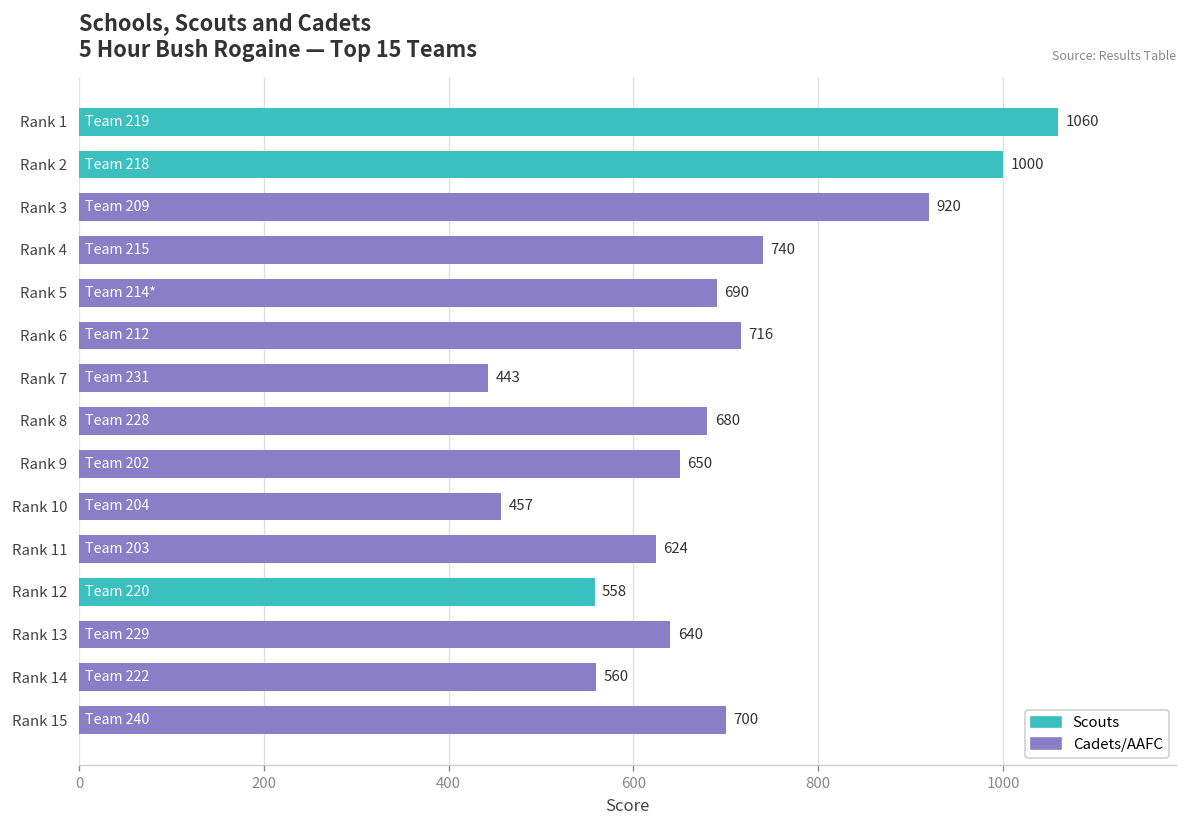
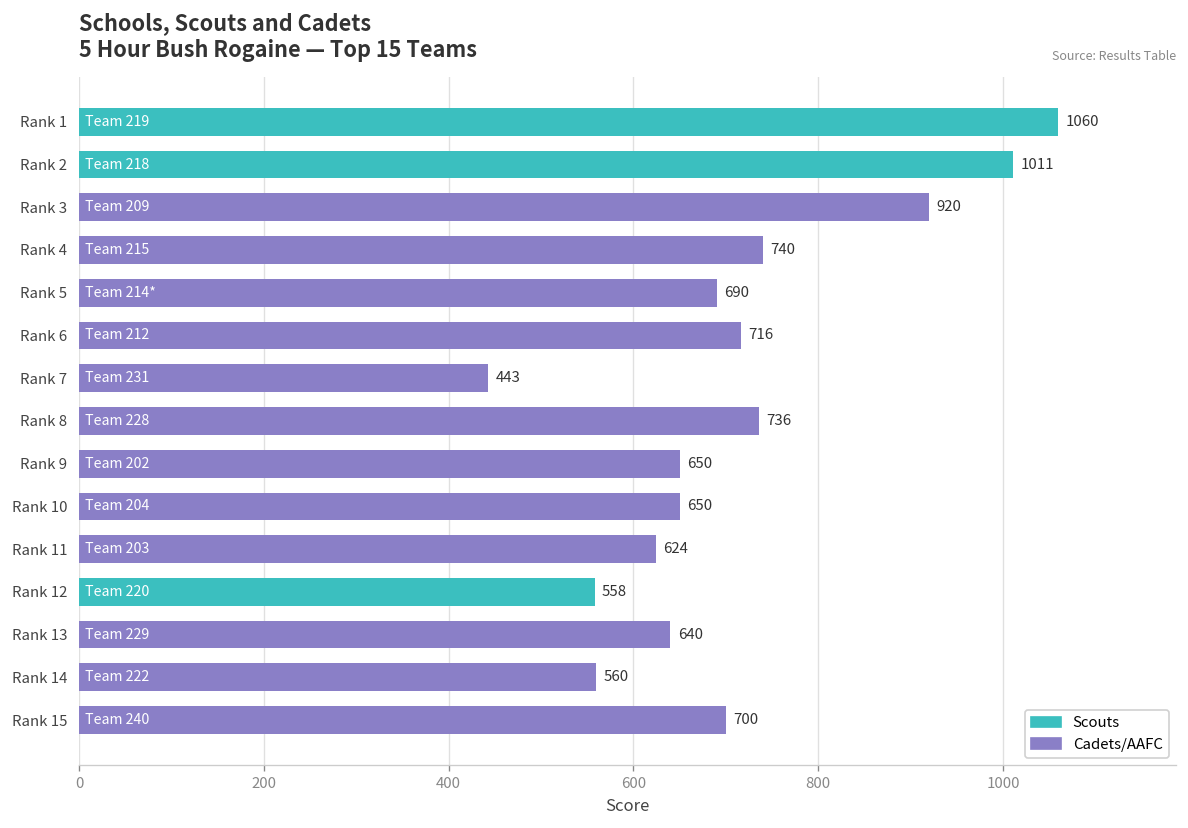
Rank 2: 1000 -> 1011
Rank 8: 680 -> 736
Rank 10: 457 -> 650
